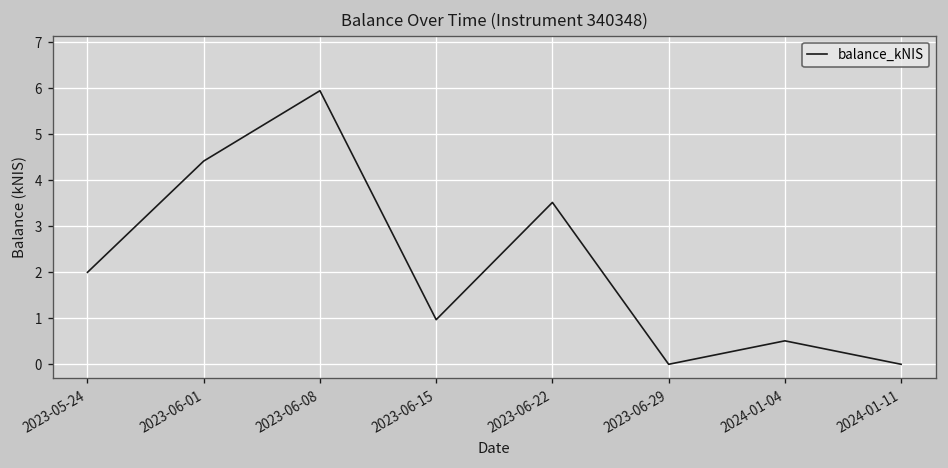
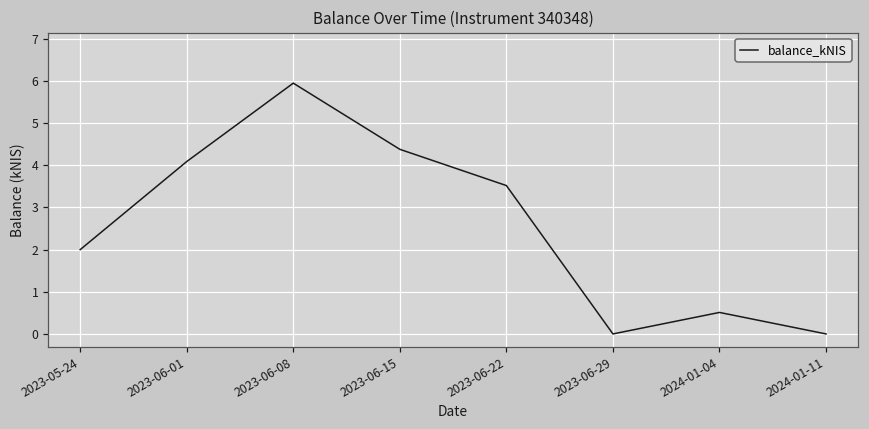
2023-06-01: 4.4 -> 4.1
2023-06-15: 1.0 -> 4.4
